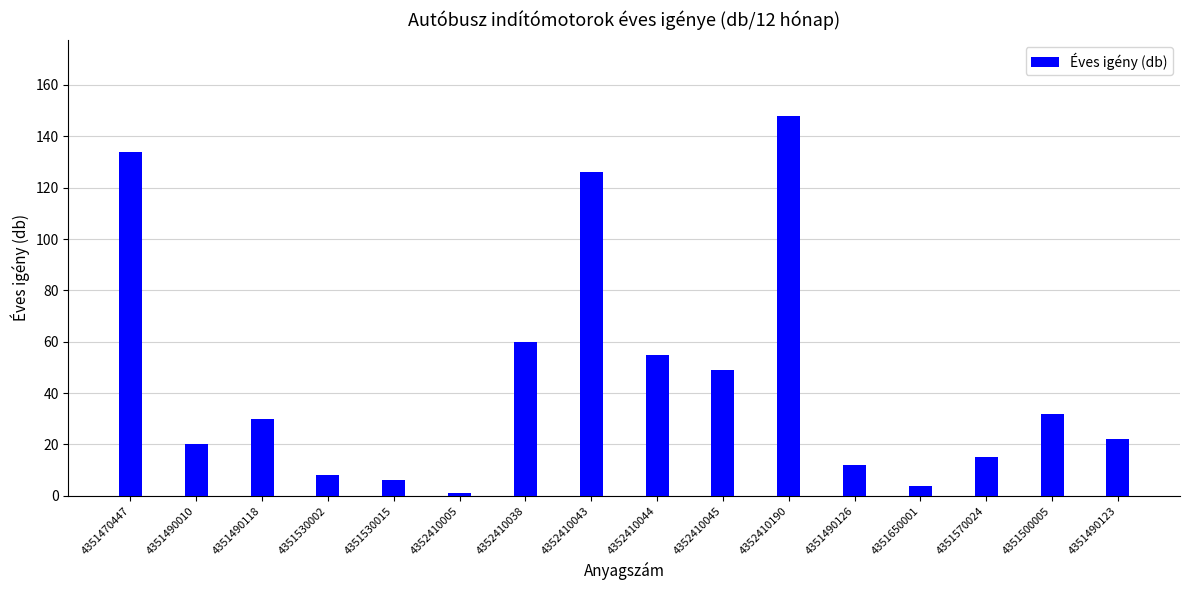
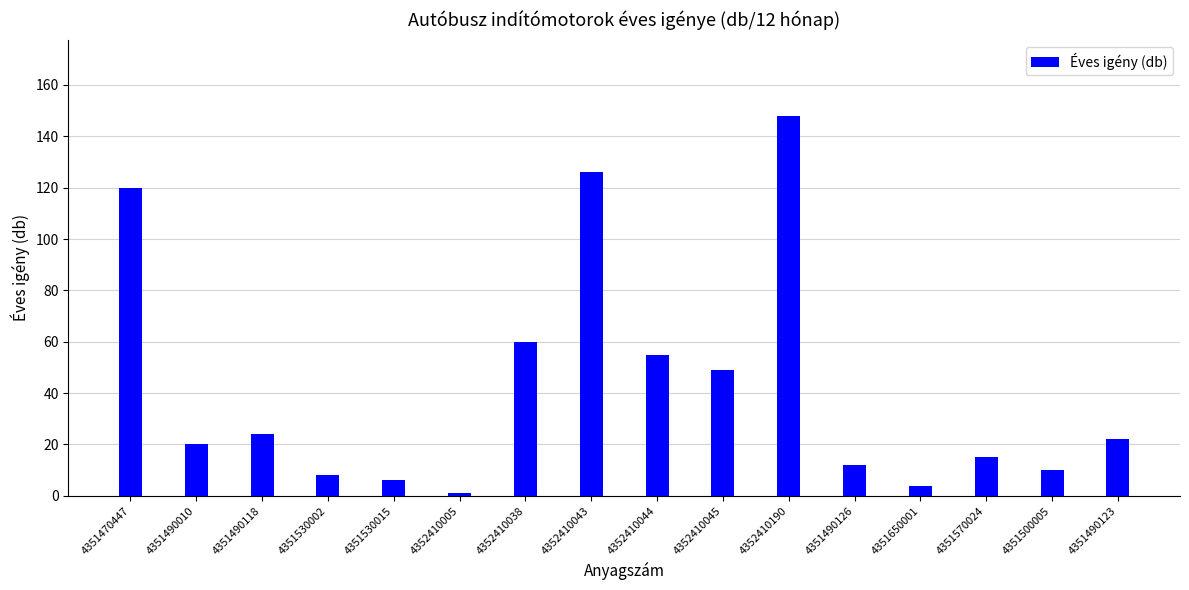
4351470447: 134 -> 120
4351490118: 30 -> 24
4351500005: 32 -> 10
